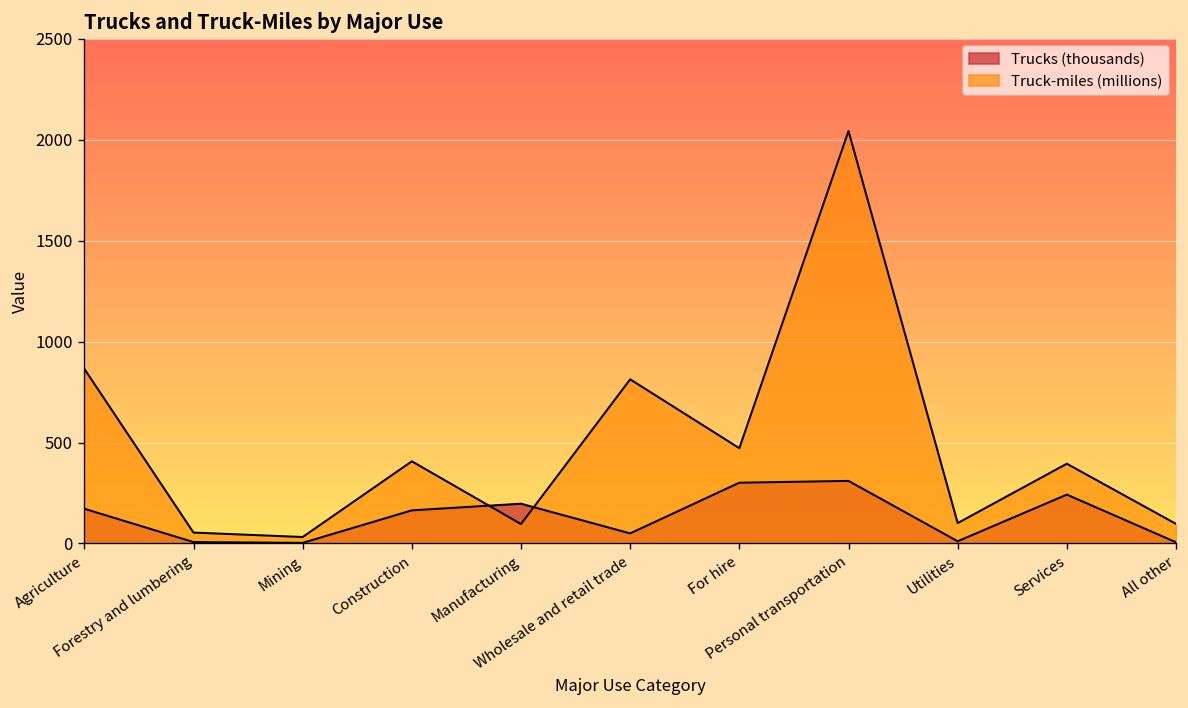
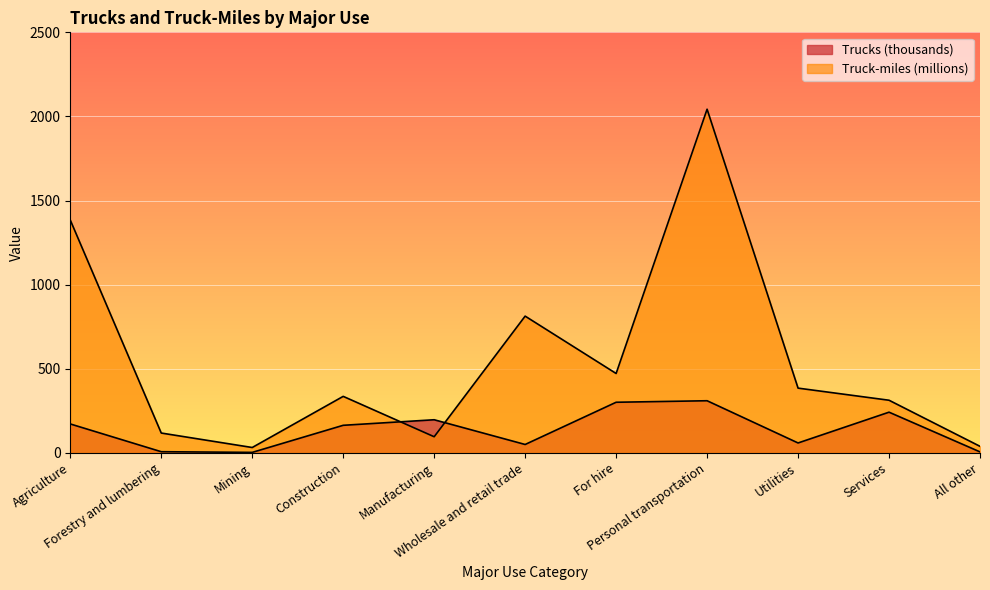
Truck-miles (millions), Agriculture: 870 -> 1380
Truck-miles (millions), Forestry and lumbering: 50 -> 120
Truck-miles (millions), Construction: 410 -> 340
Trucks (thousands), Utilities: 10 -> 60
Truck-miles (millions), Utilities: 100 -> 390
Truck-miles (millions), Services: 400 -> 310
Truck-miles (millions), All other: 100 -> 40
